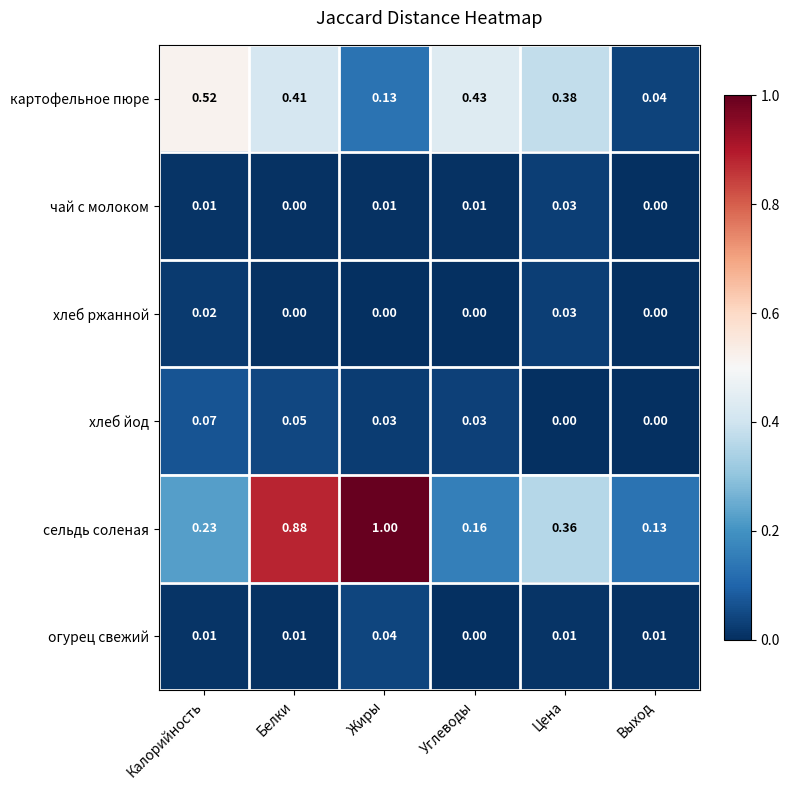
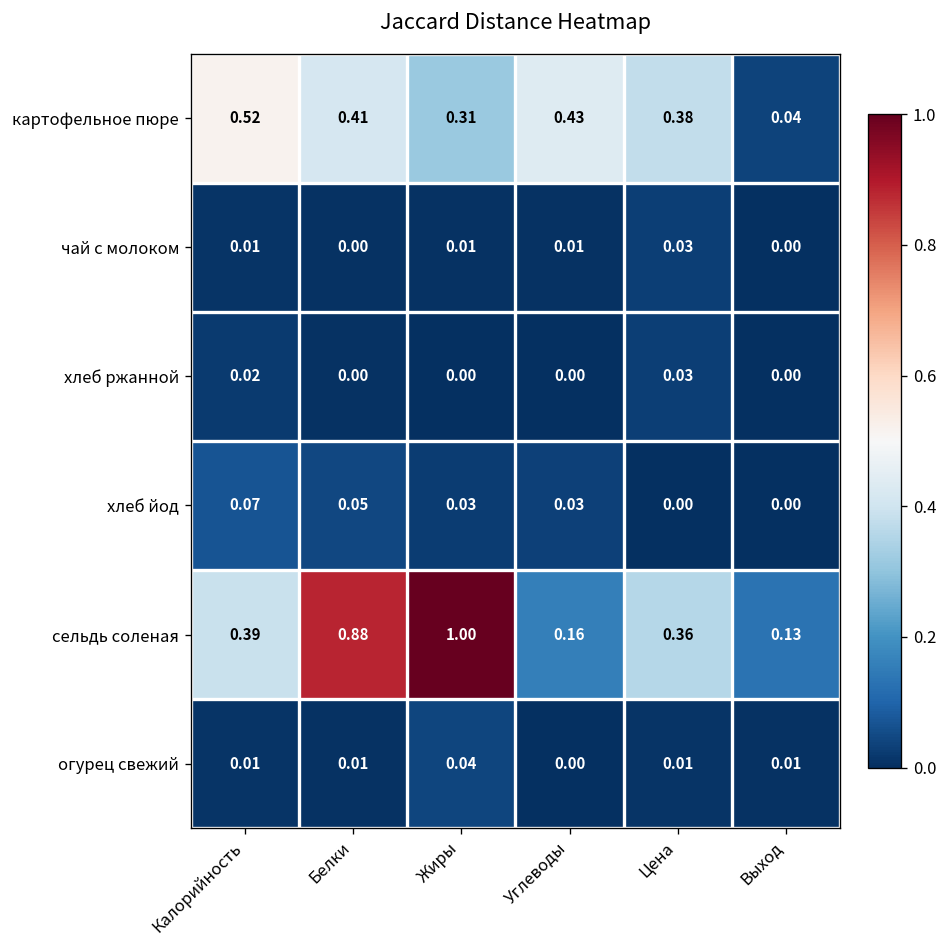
картофельное пюре, Жиры: 0.13 -> 0.31
сельдь соленая, Калорийность: 0.23 -> 0.39
